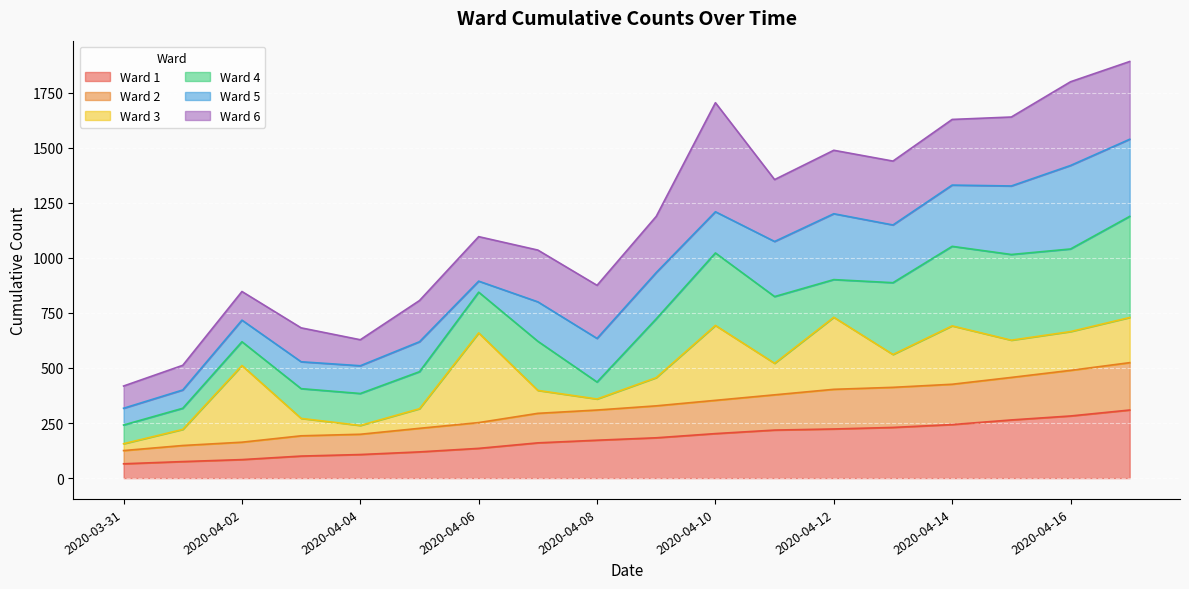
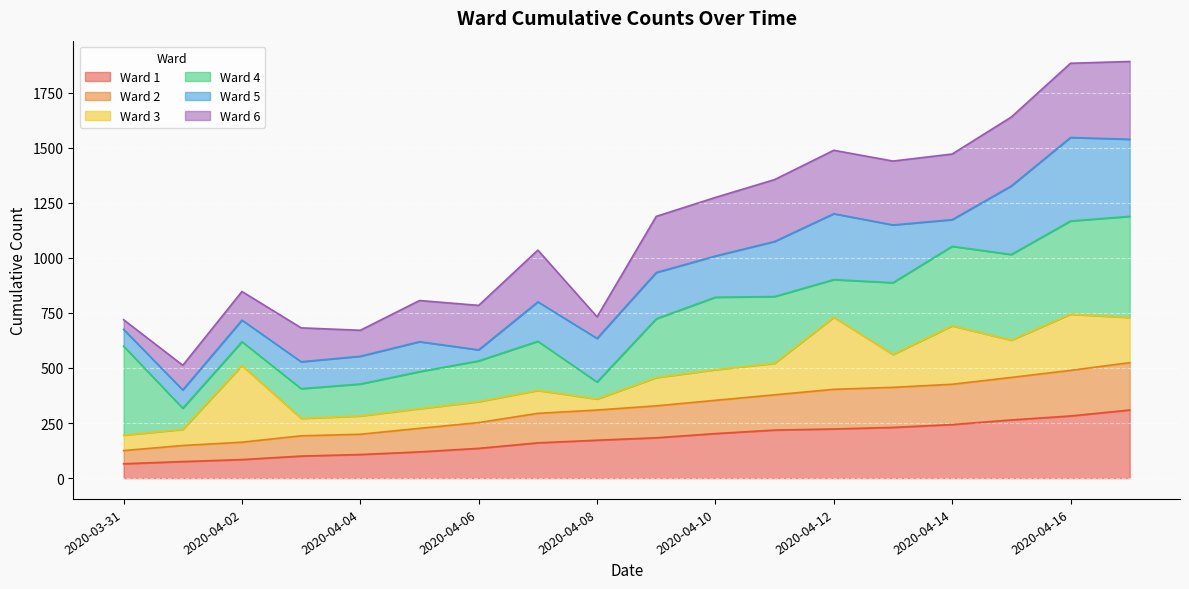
Ward 3, 2020-03-31: 30 -> 70
Ward 4, 2020-03-31: 90 -> 400
Ward 6, 2020-03-31: 100 -> 40
Ward 3, 2020-04-04: 40 -> 80
Ward 3, 2020-04-06: 410 -> 100
Ward 6, 2020-04-08: 240 -> 100
Ward 3, 2020-04-10: 340 -> 140
Ward 6, 2020-04-10: 500 -> 270
Ward 5, 2020-04-14: 280 -> 120
Ward 3, 2020-04-16: 180 -> 260
Ward 4, 2020-04-16: 380 -> 420
Ward 6, 2020-04-16: 380 -> 340
